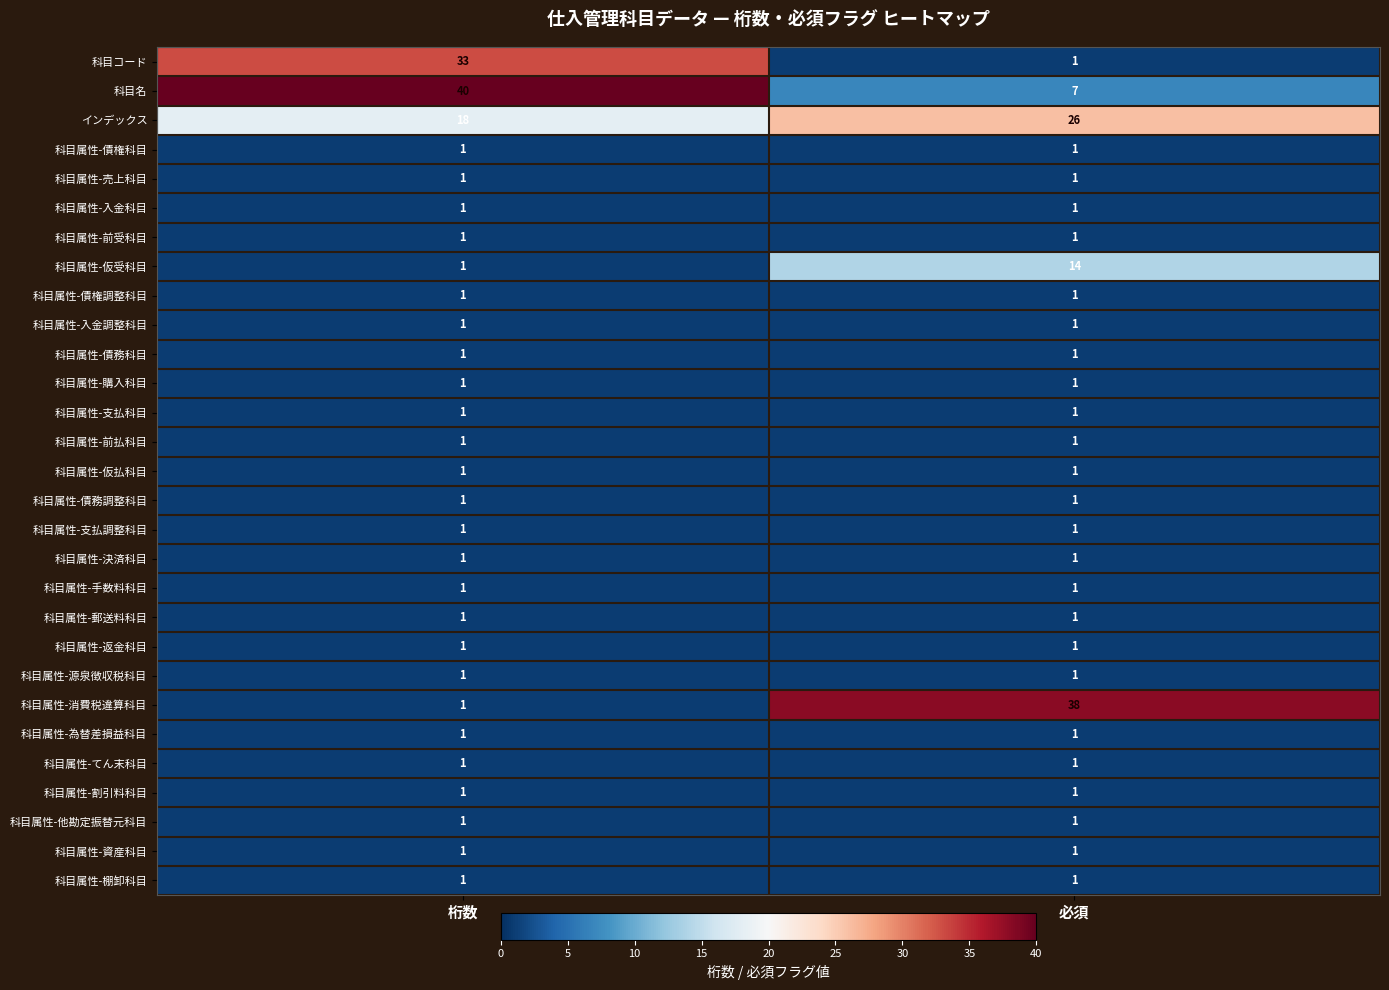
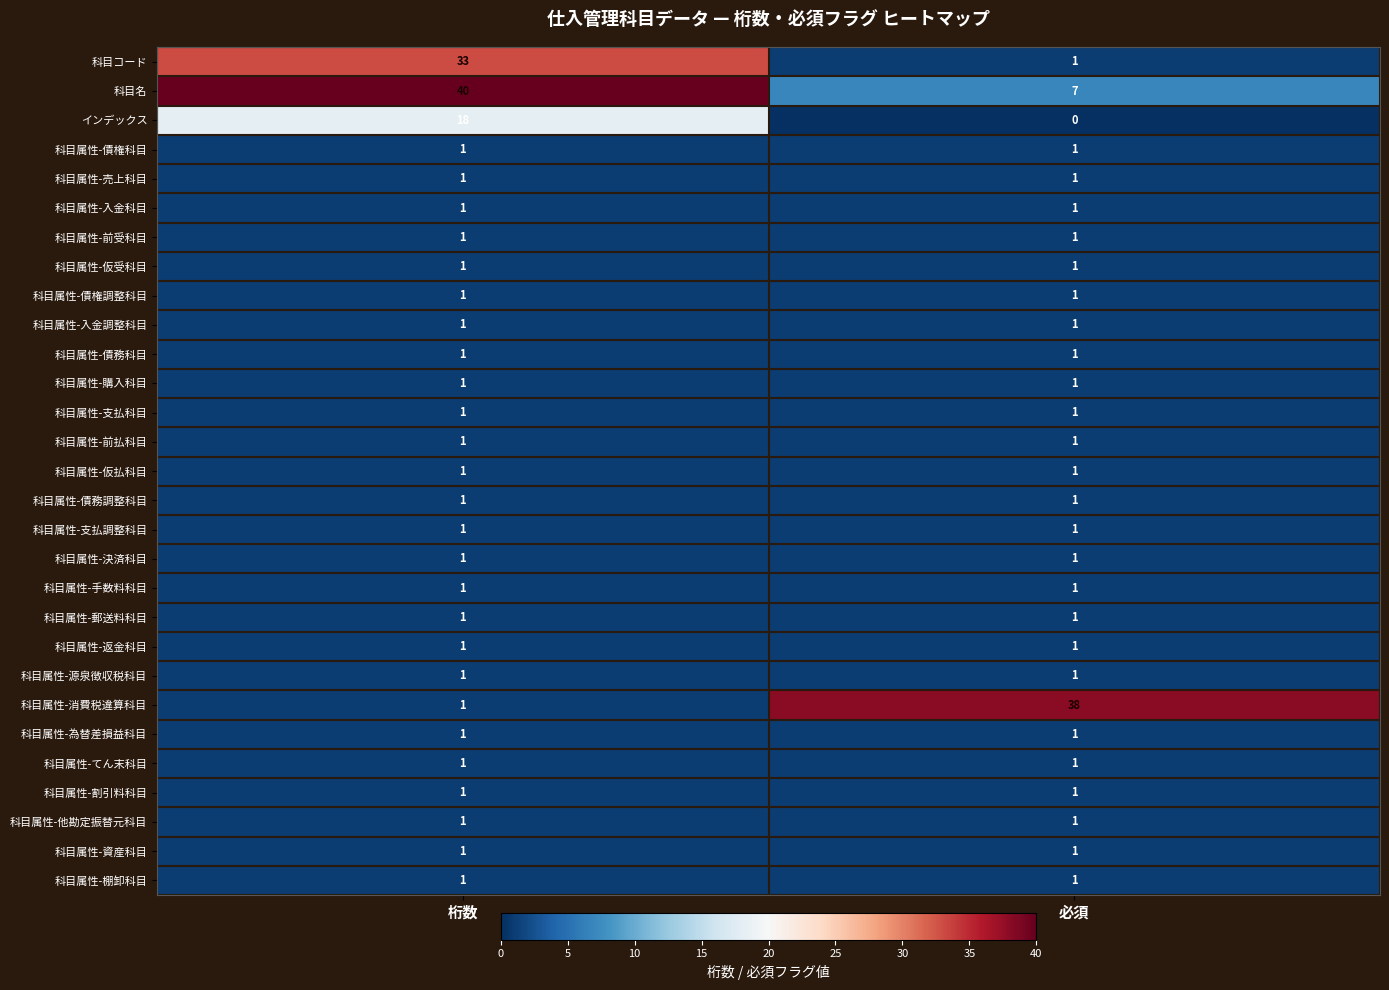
インデックス, 必須: 26 -> 0
科目属性-仮受科目, 必須: 14 -> 1
